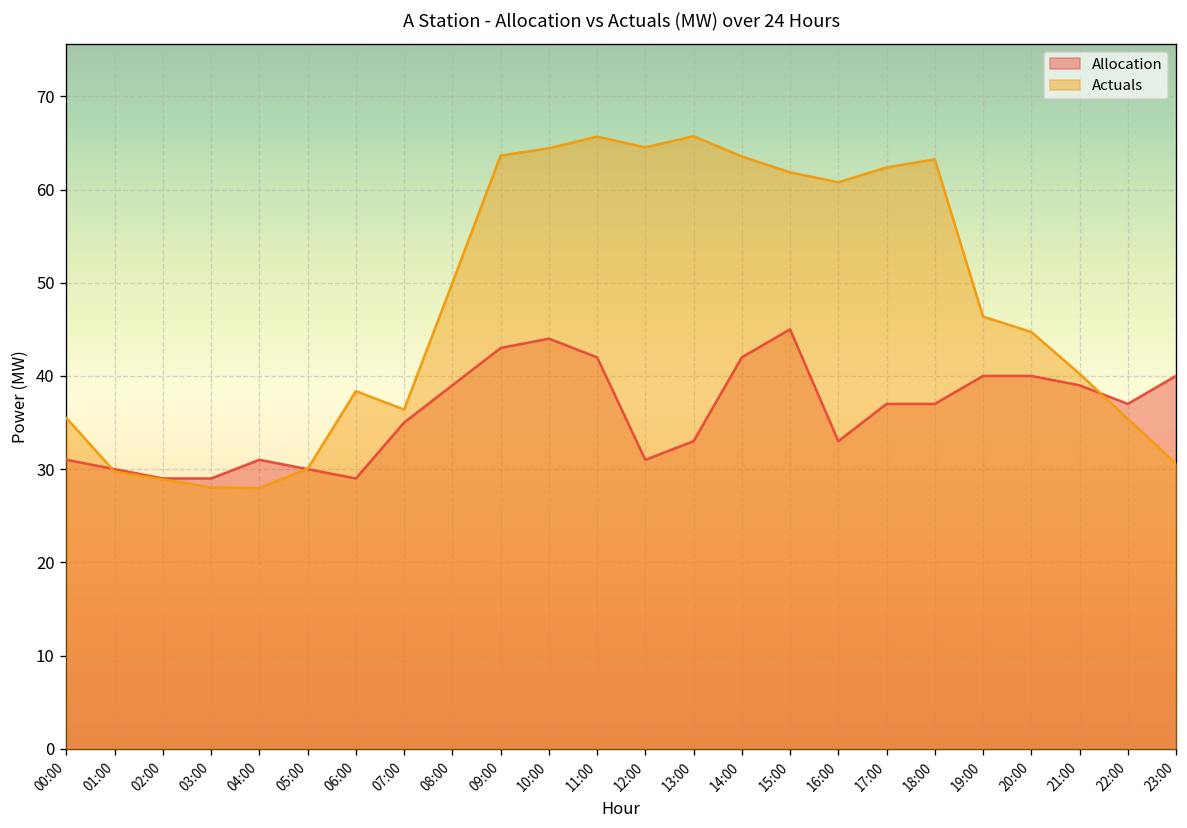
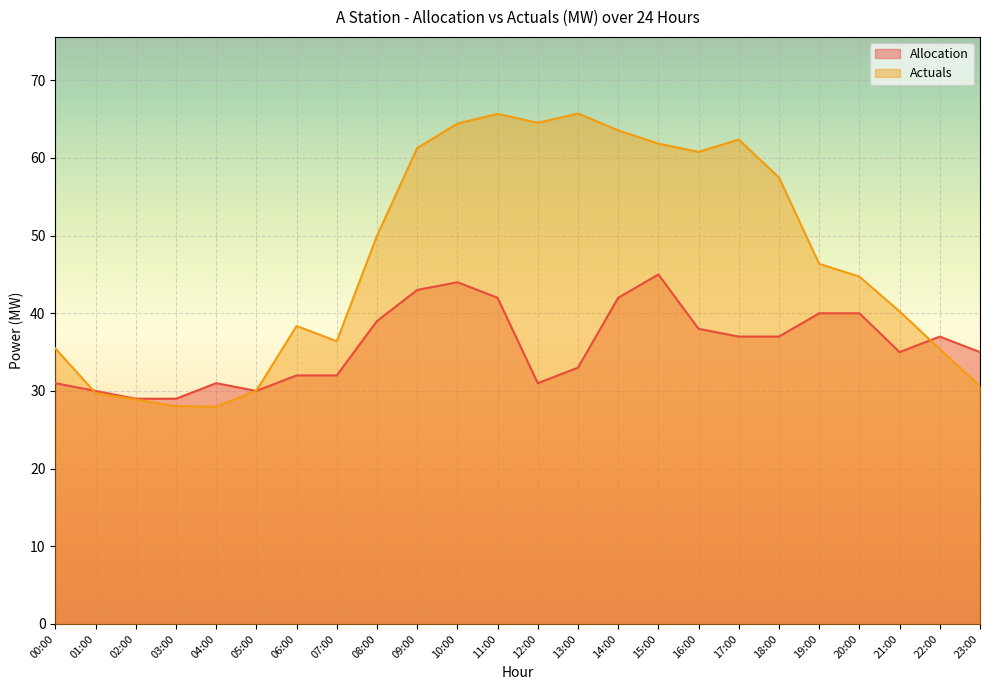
Allocation, 06:00: 29 -> 32
Allocation, 07:00: 35 -> 32
Actuals, 09:00: 64 -> 61
Allocation, 16:00: 33 -> 38
Actuals, 18:00: 63 -> 57
Allocation, 21:00: 39 -> 35
Allocation, 23:00: 40 -> 35
